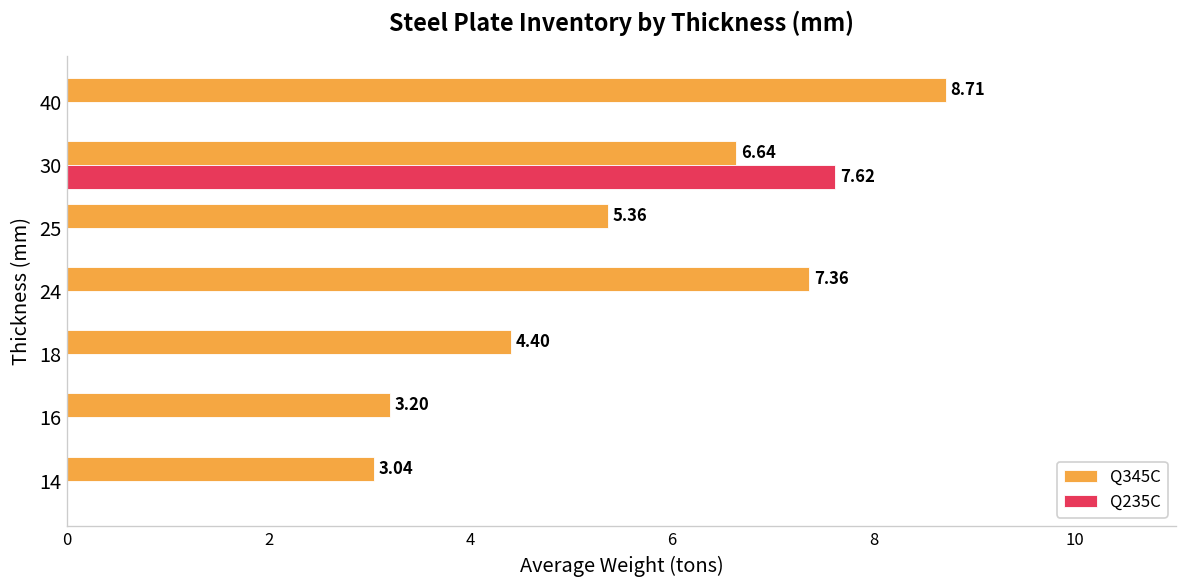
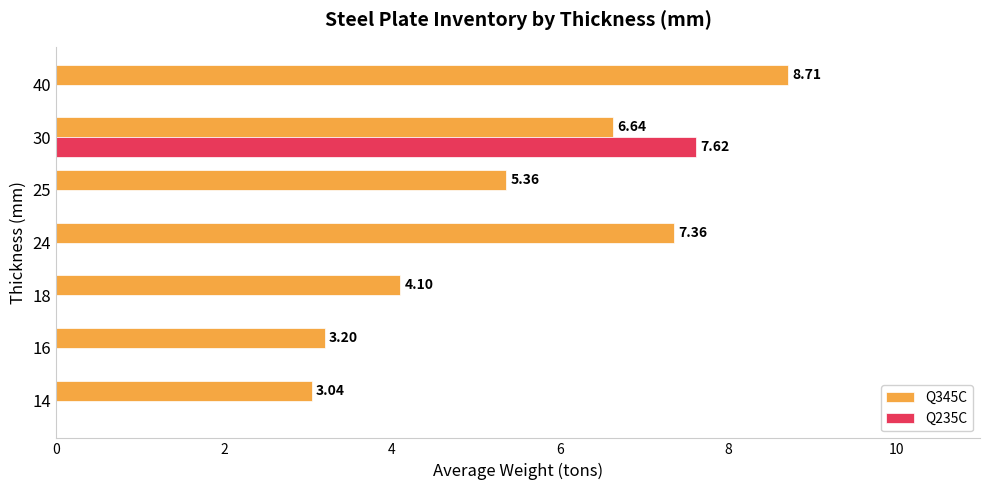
Q345C, 18: 4.40 -> 4.10
